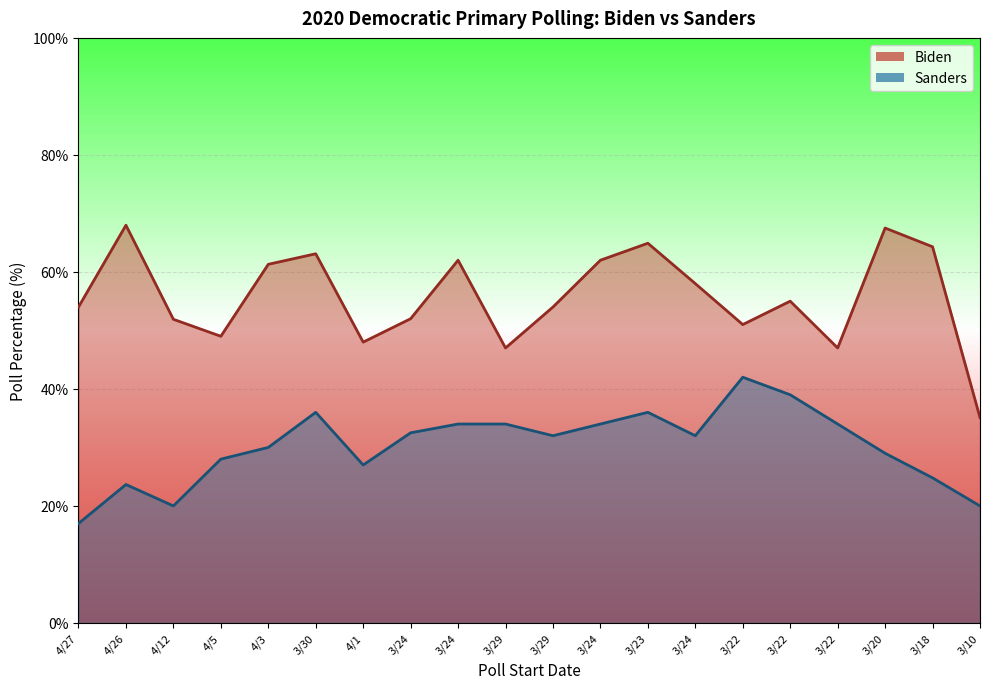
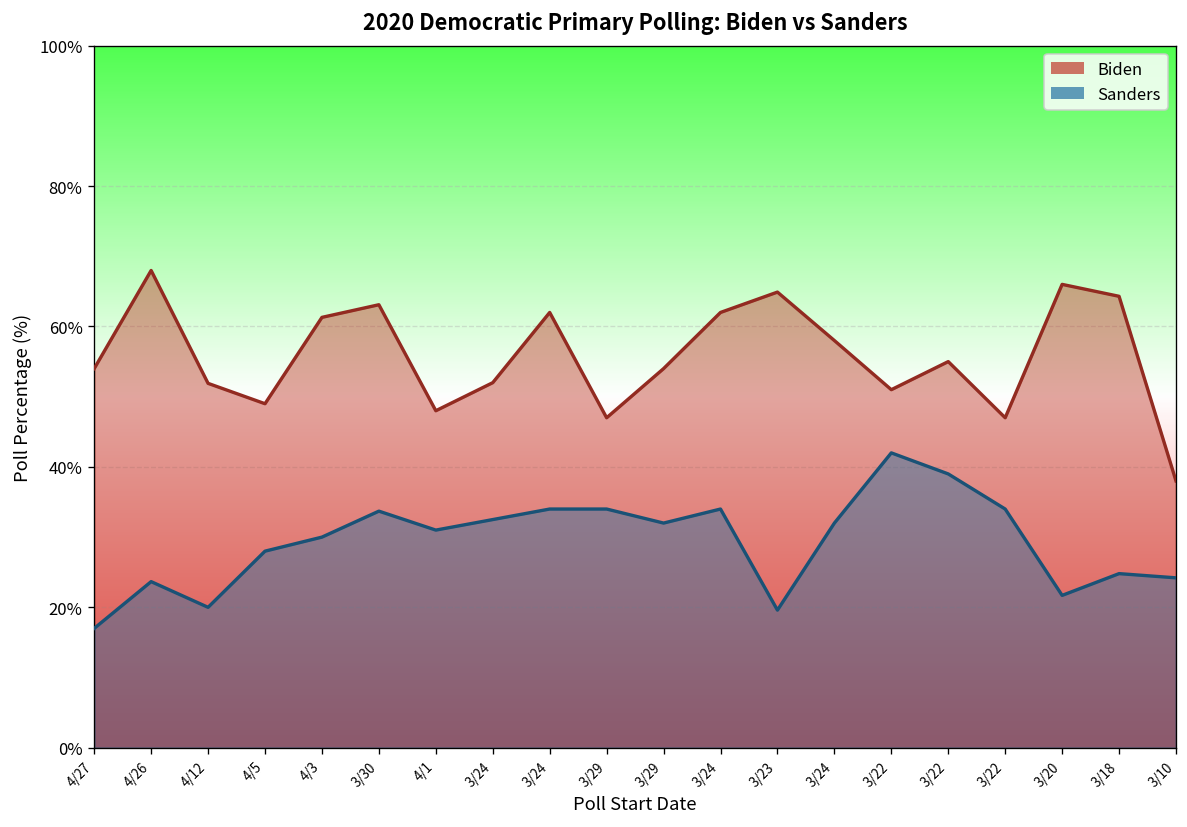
Sanders, 3/30: 36% -> 34%
Sanders, 4/1: 27% -> 31%
Sanders, 3/23: 36% -> 20%
Biden, 3/20: 68% -> 66%
Sanders, 3/20: 29% -> 22%
Biden, 3/10: 35% -> 38%
Sanders, 3/10: 20% -> 24%
